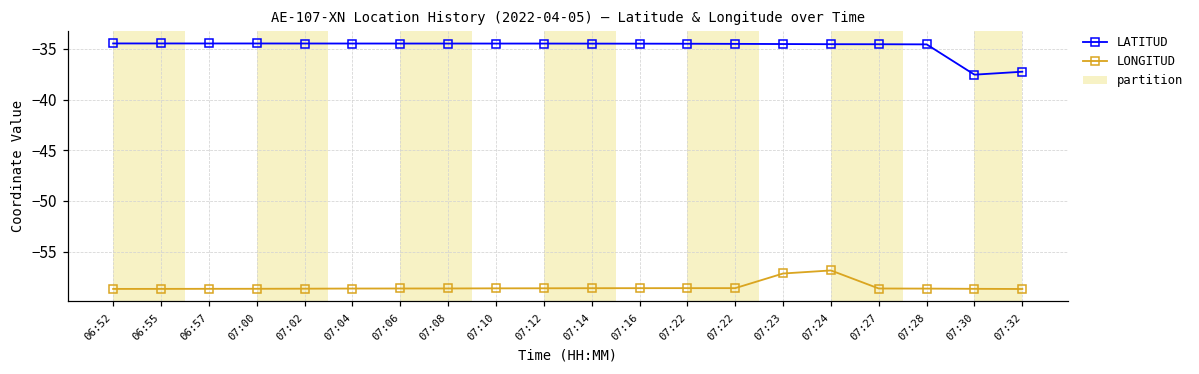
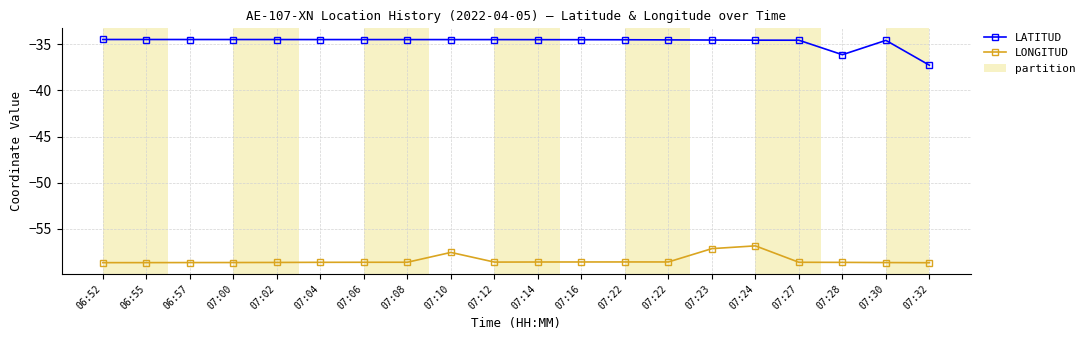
LONGITUD, 07:10: -59 -> -58
LATITUD, 07:28: -35 -> -36
LATITUD, 07:30: -38 -> -35
